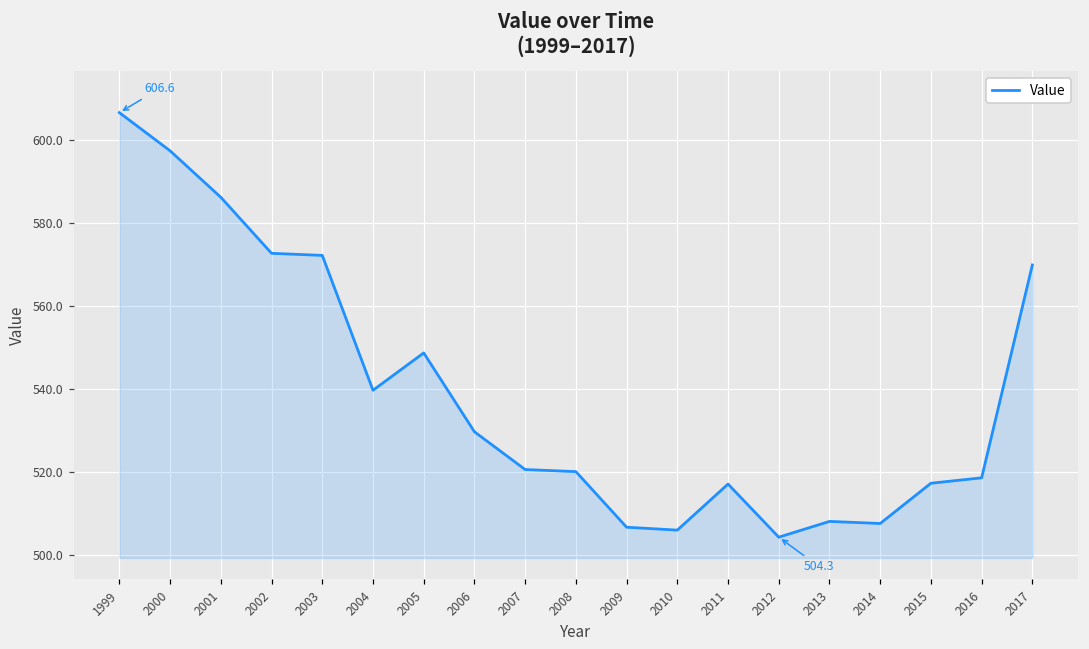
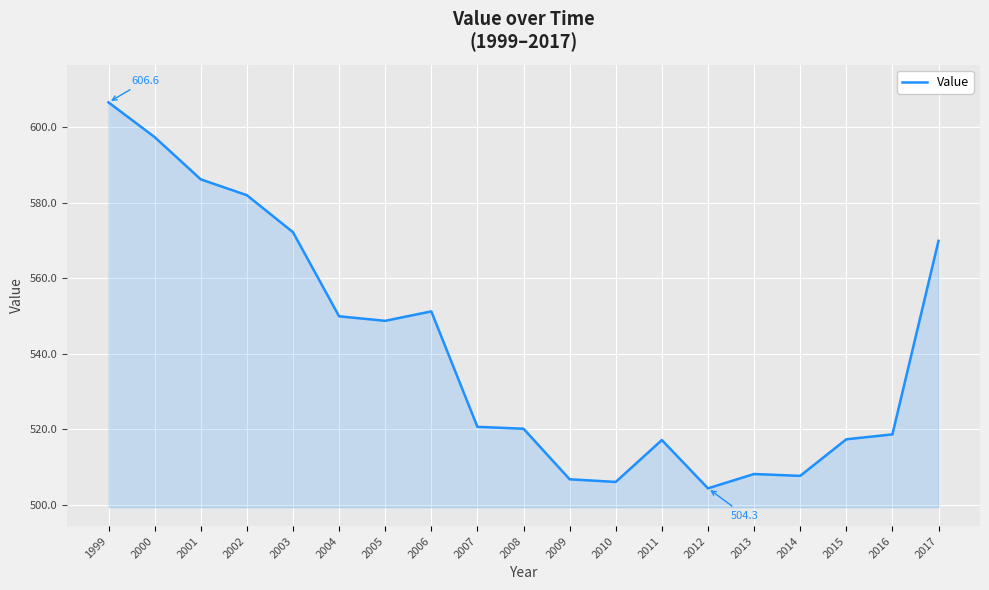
2002: 573 -> 582
2004: 540 -> 550
2006: 530 -> 551
